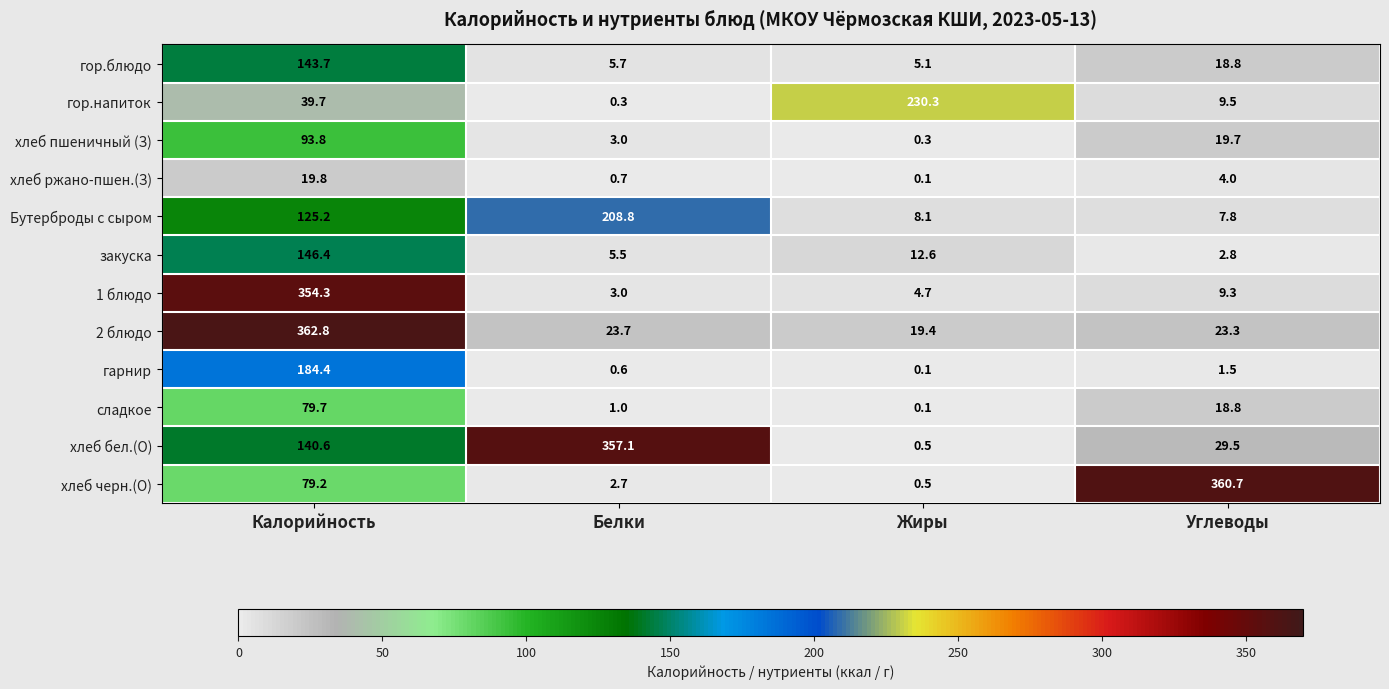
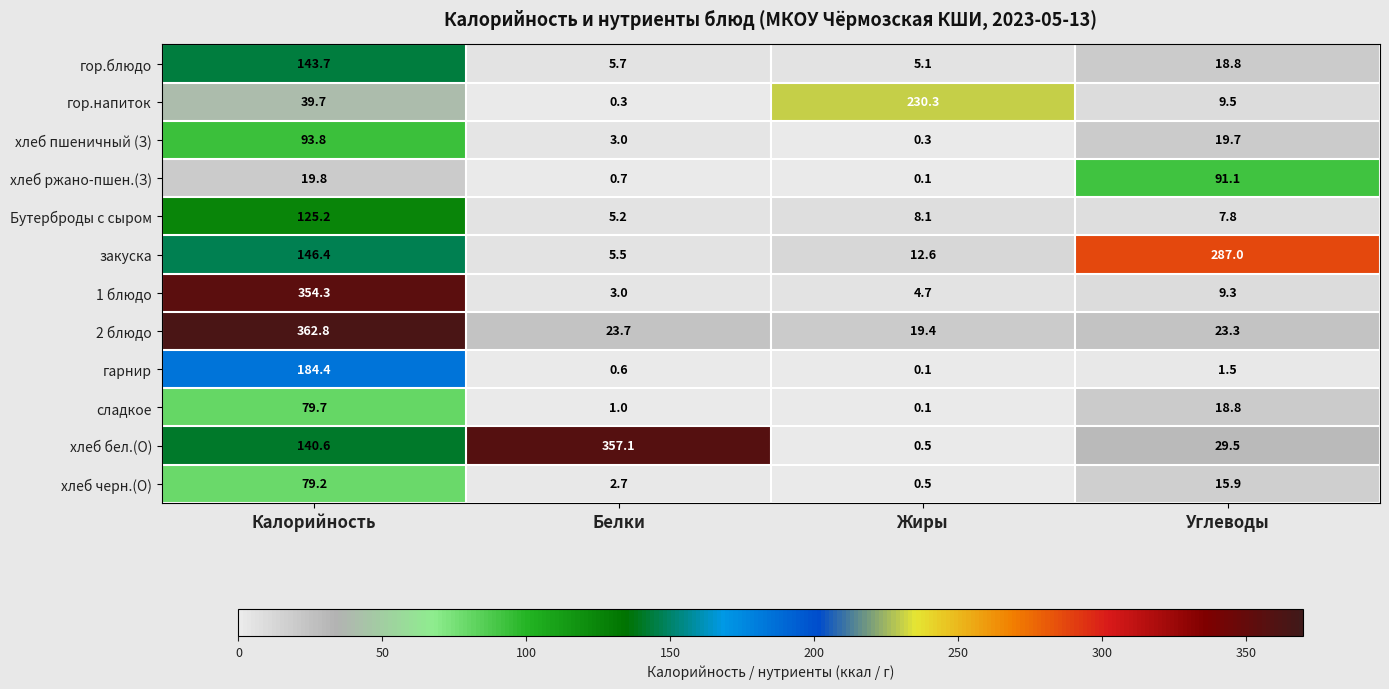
хлеб ржано-пшен.(З), Углеводы: 4.0 -> 91.1
Бутерброды с сыром, Белки: 208.8 -> 5.2
закуска, Углеводы: 2.8 -> 287.0
хлеб черн.(О), Углеводы: 360.7 -> 15.9
